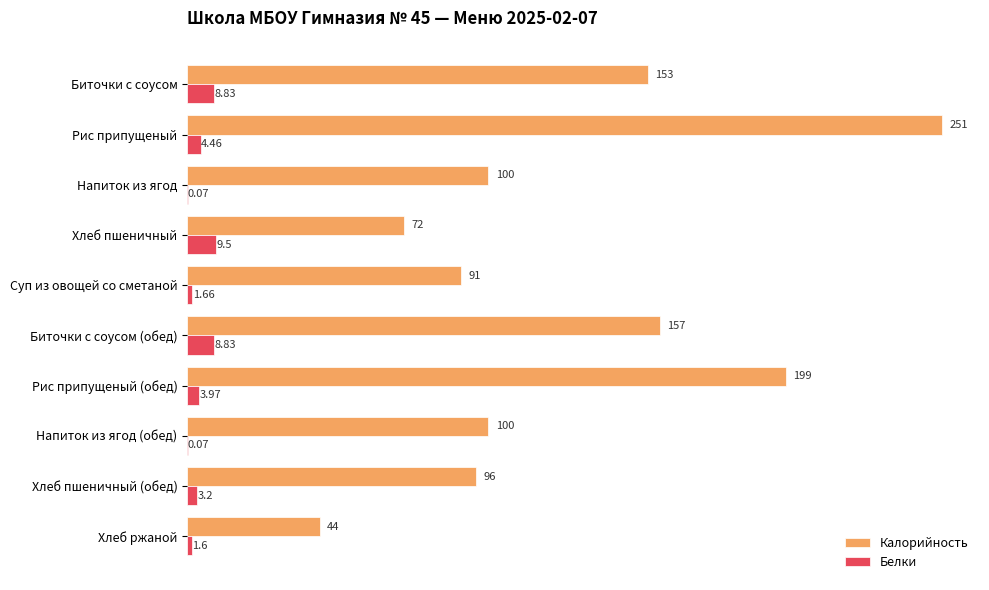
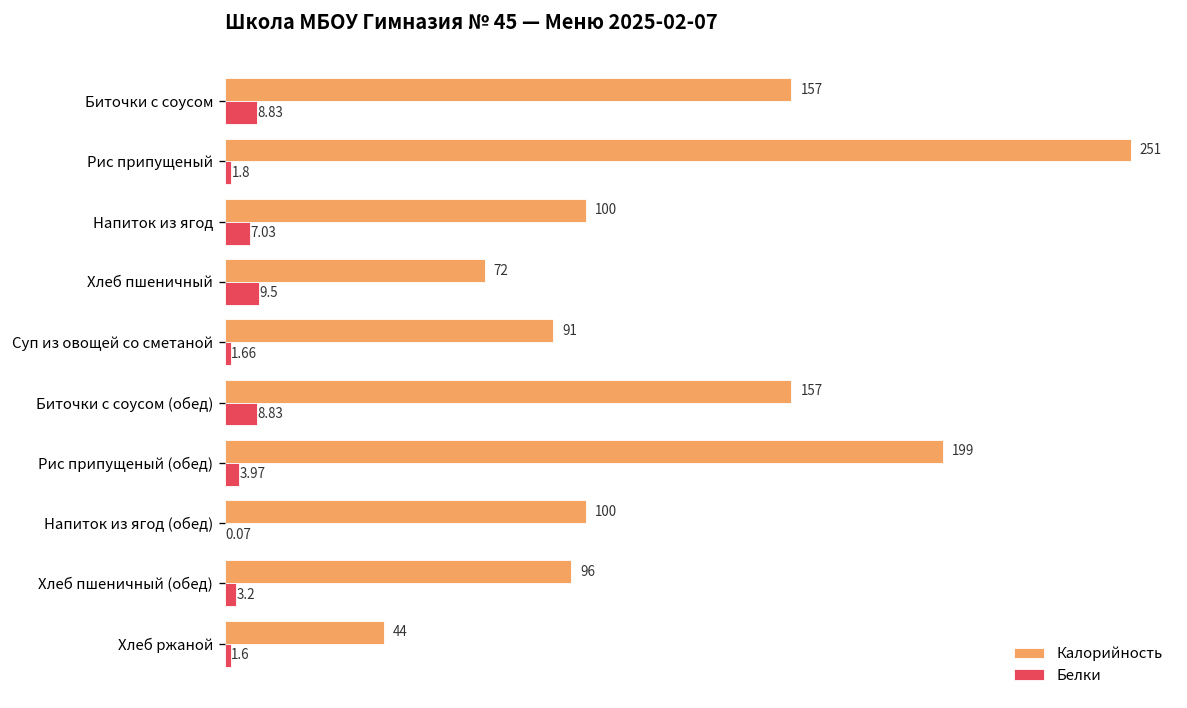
Калорийность, Биточки с соусом: 153 -> 157
Белки, Рис припущеный: 4.46 -> 1.8
Белки, Напиток из ягод: 0.07 -> 7.03
